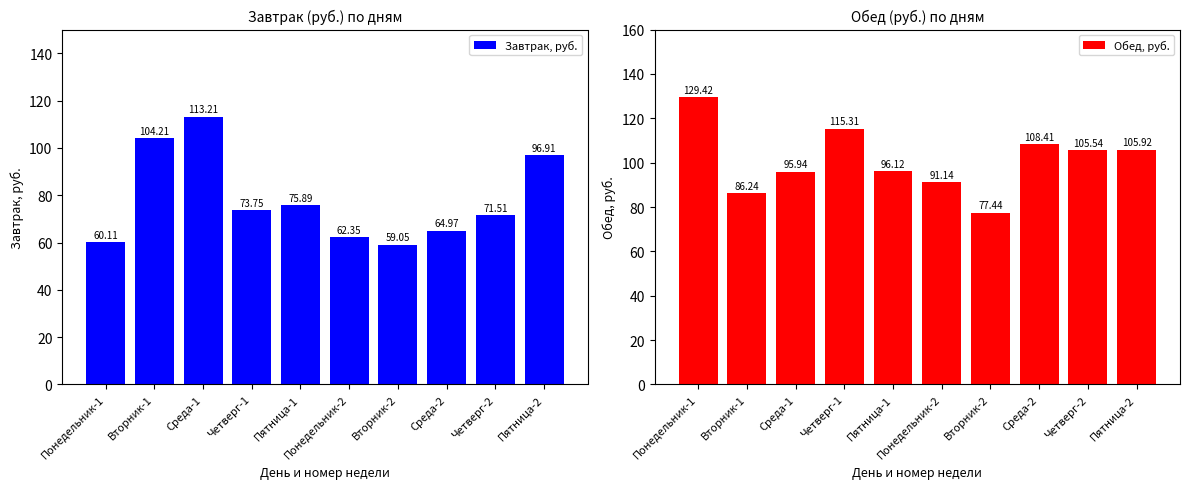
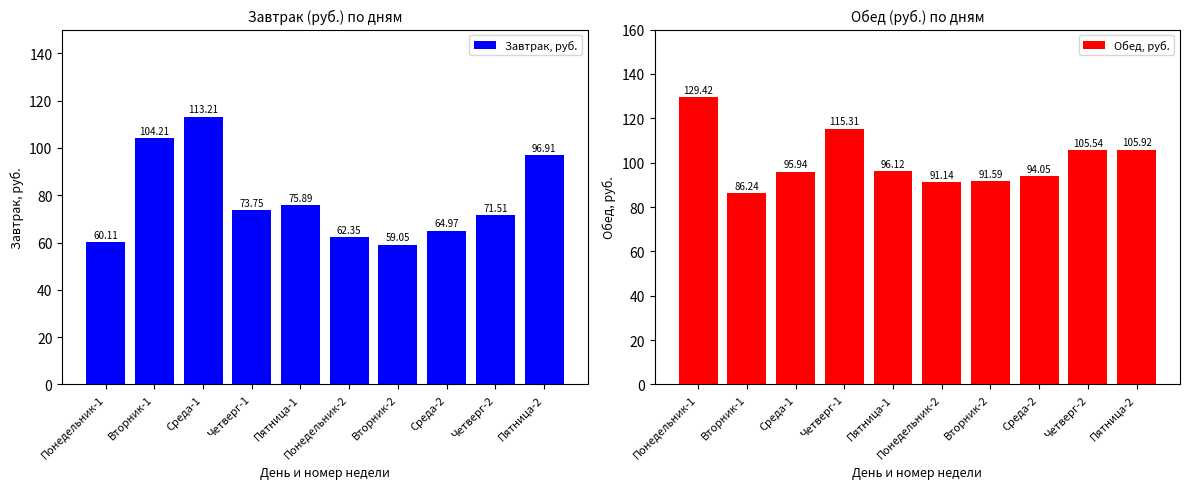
Обед (руб.) по дням, Вторник-2: 77.44 -> 91.59
Обед (руб.) по дням, Среда-2: 108.41 -> 94.05
